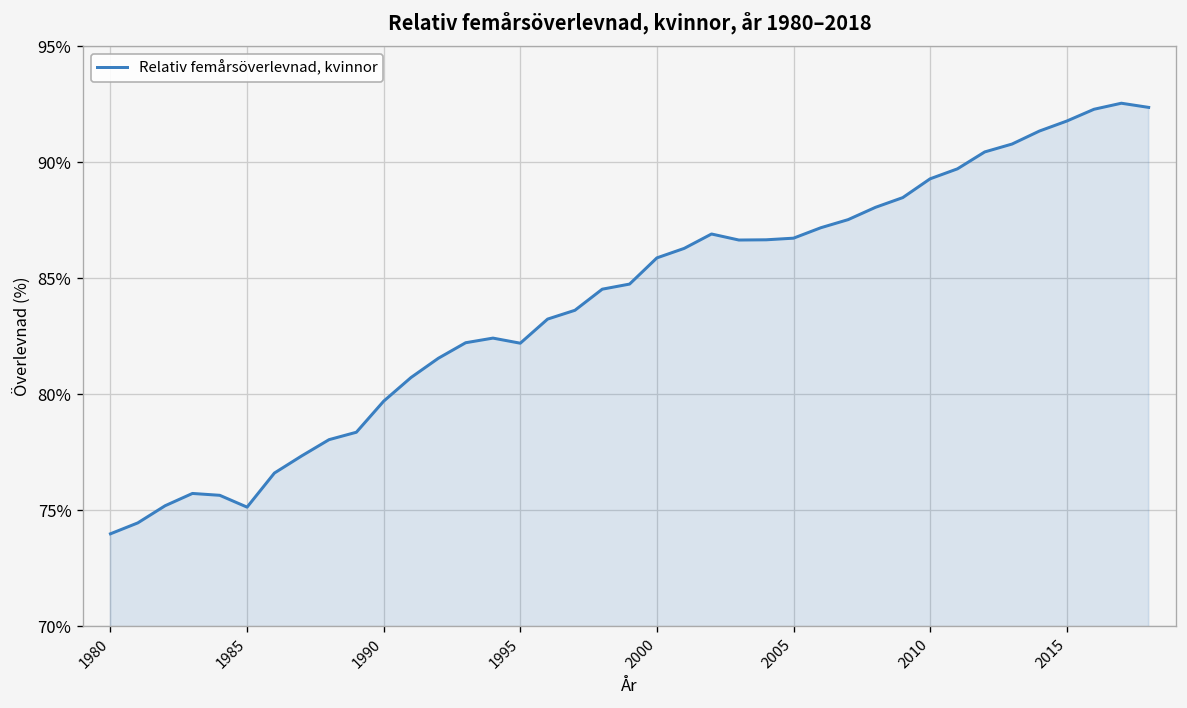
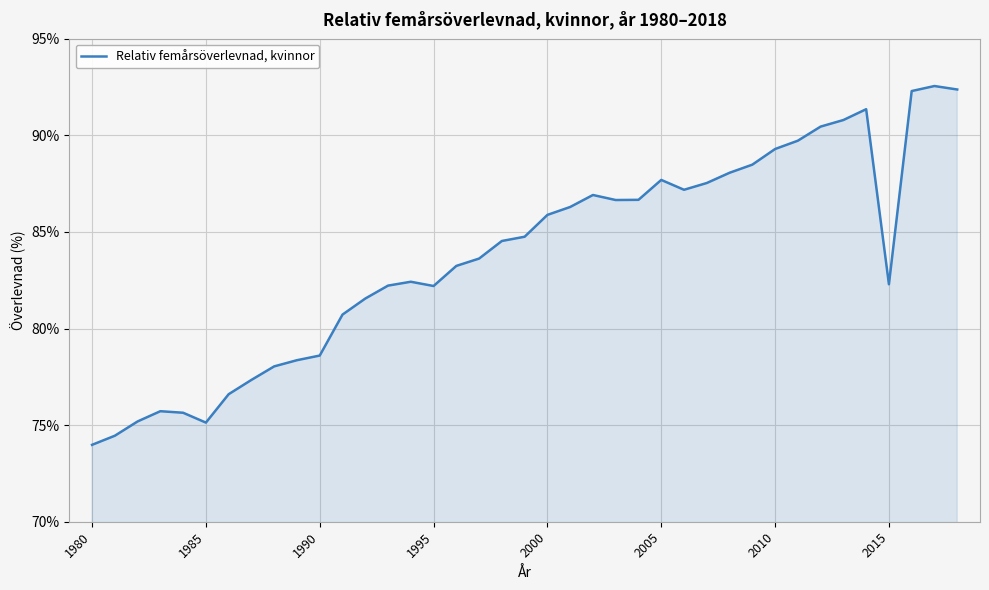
1990: 79.7% -> 78.6%
2005: 86.7% -> 87.7%
2015: 91.8% -> 82.3%
